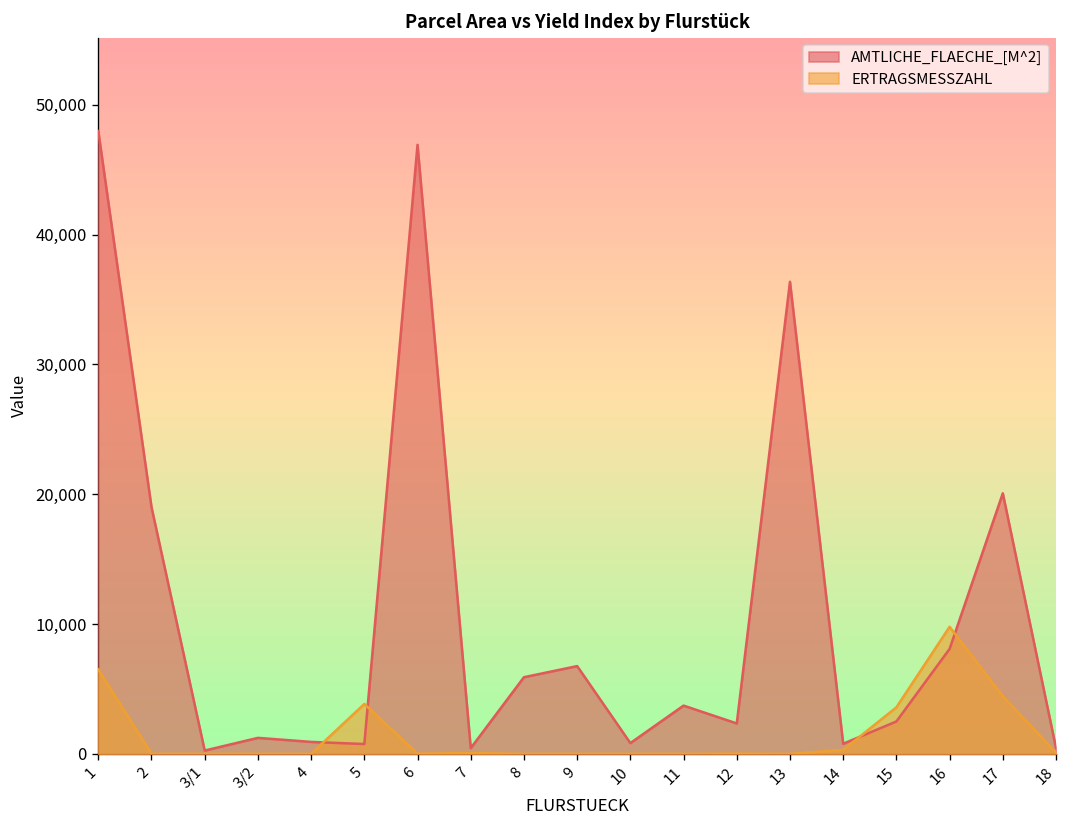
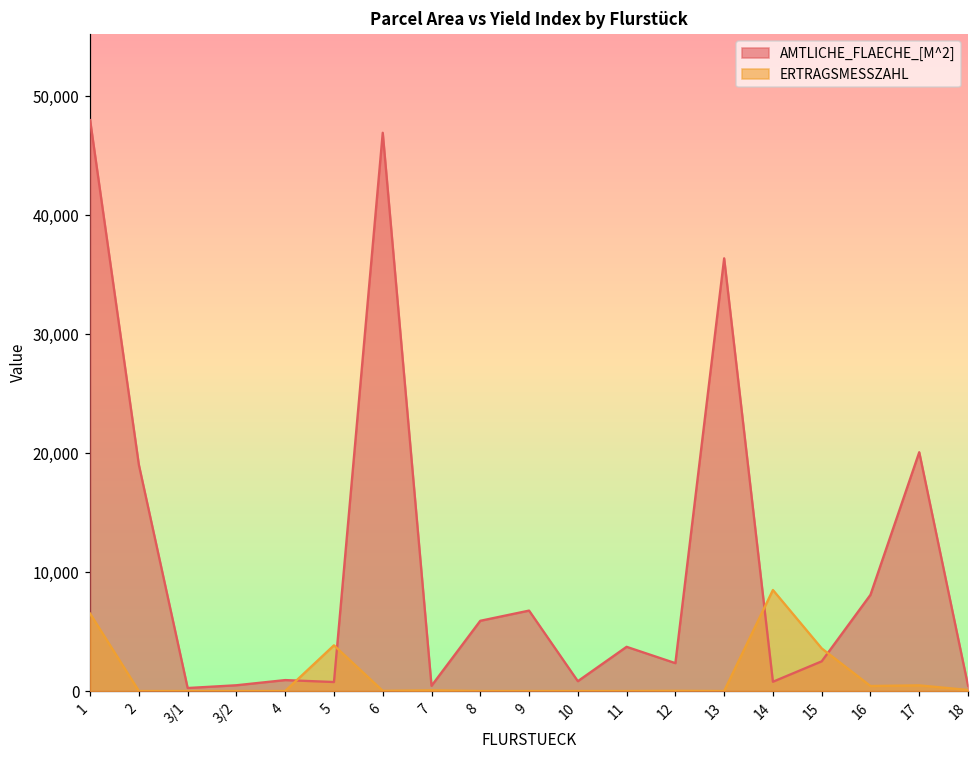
AMTLICHE_FLAECHE_[M^2], 3/2: 1,200 -> 500
ERTRAGSMESSZAHL, 14: 300 -> 8,500
ERTRAGSMESSZAHL, 16: 9,800 -> 400
ERTRAGSMESSZAHL, 17: 4,400 -> 500
